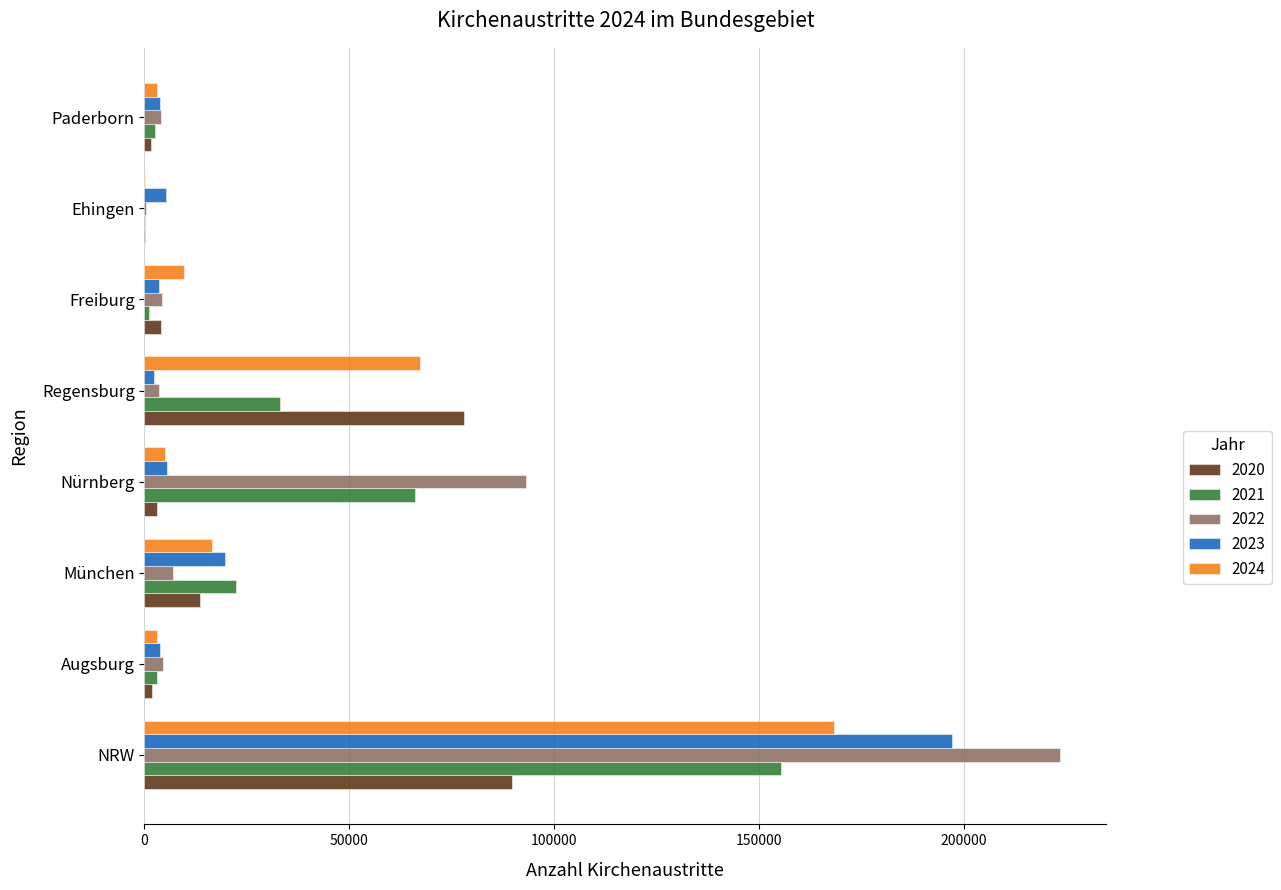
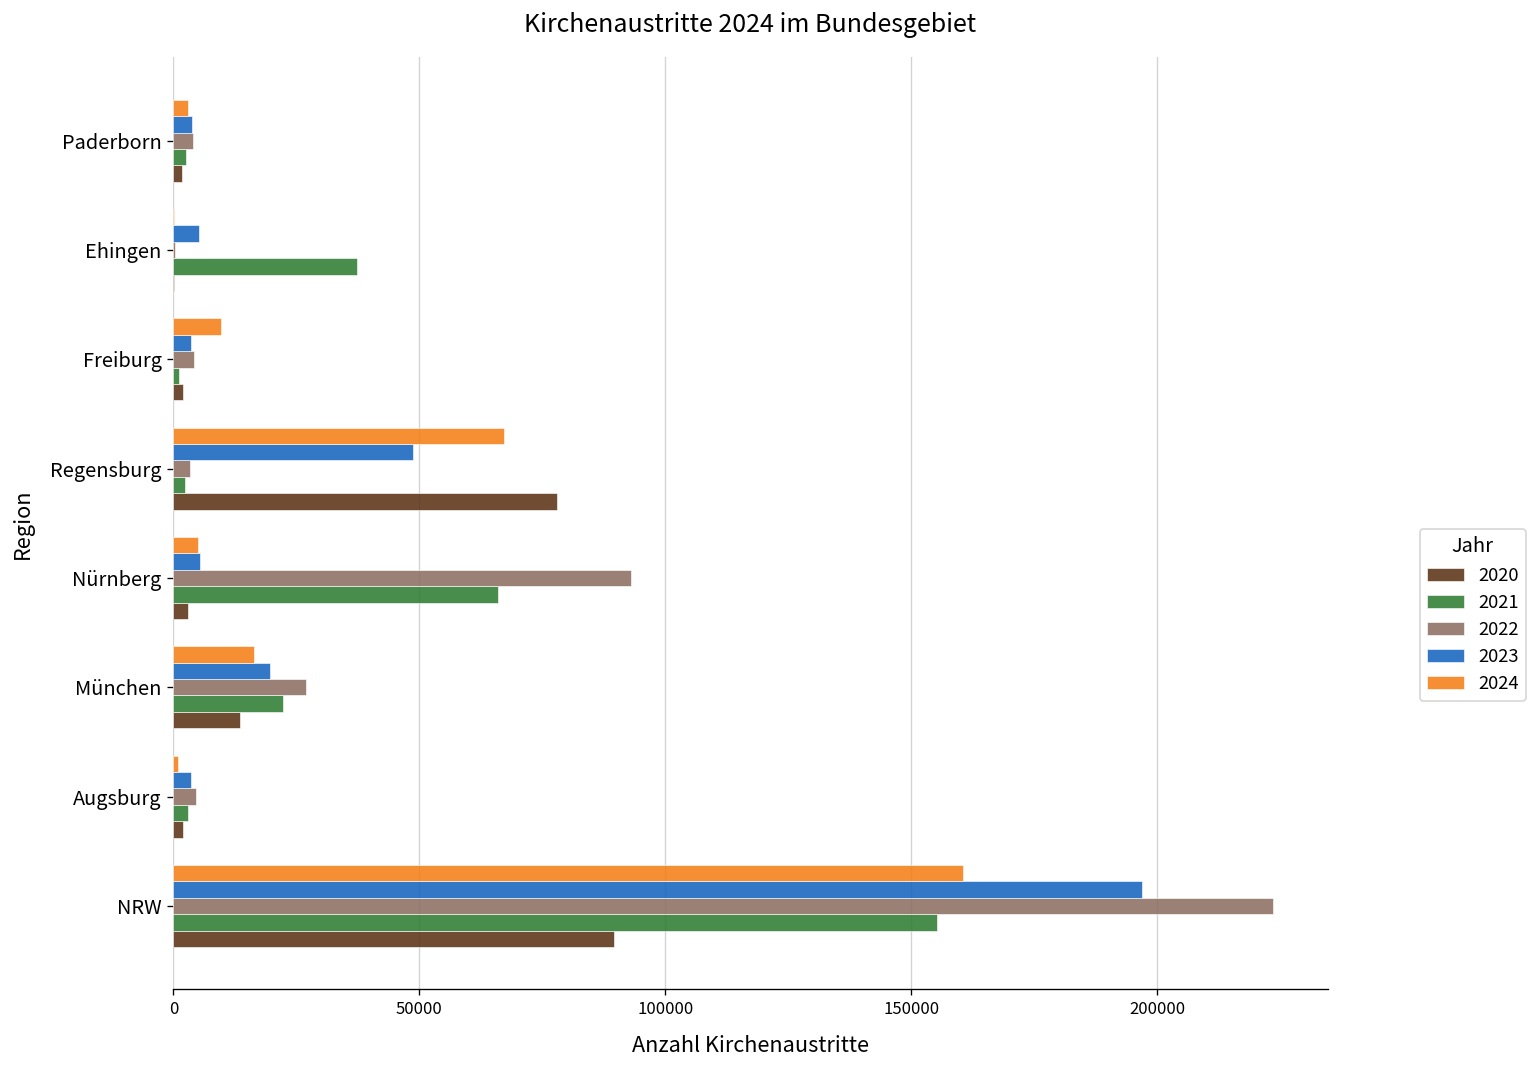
2021, Ehingen: 0 -> 37000
2020, Freiburg: 4000 -> 2000
2023, Regensburg: 2000 -> 49000
2021, Regensburg: 33000 -> 2000
2022, München: 7000 -> 27000
2024, Augsburg: 3000 -> 1000
2024, NRW: 168000 -> 160000
